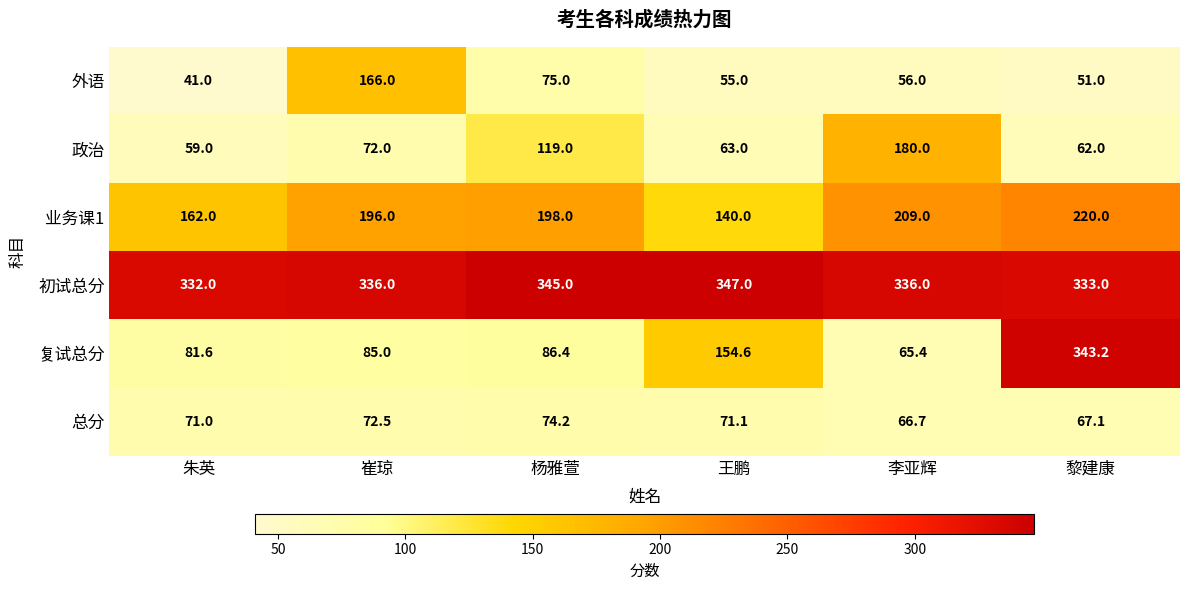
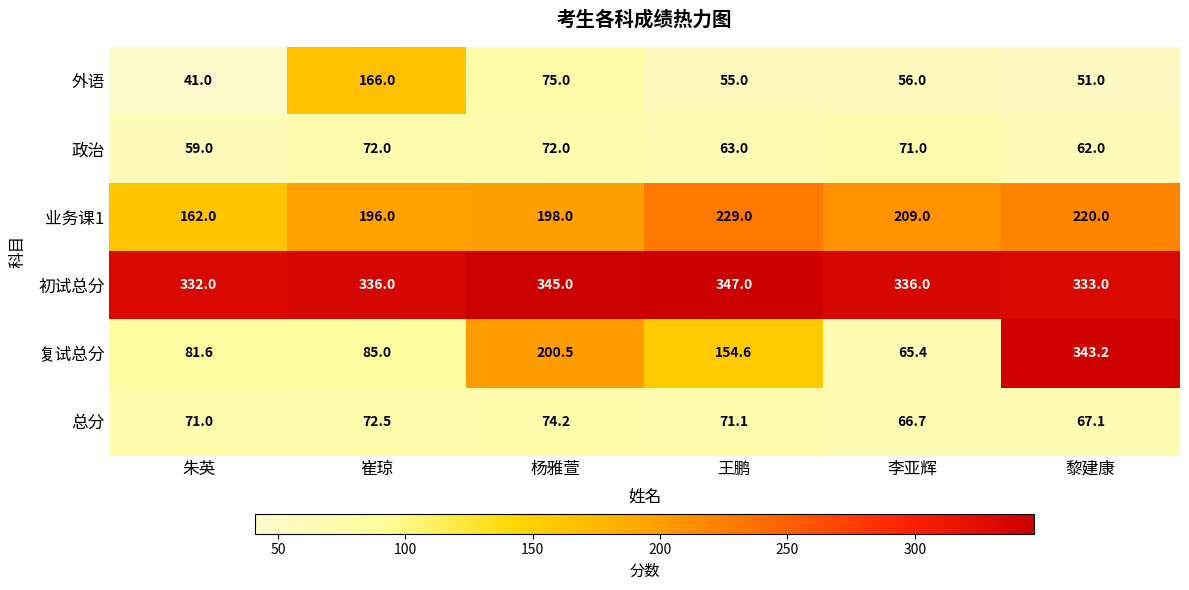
政治, 杨雅萱: 119.0 -> 72.0
政治, 李亚辉: 180.0 -> 71.0
业务课1, 王鹏: 140.0 -> 229.0
复试总分, 杨雅萱: 86.4 -> 200.5
